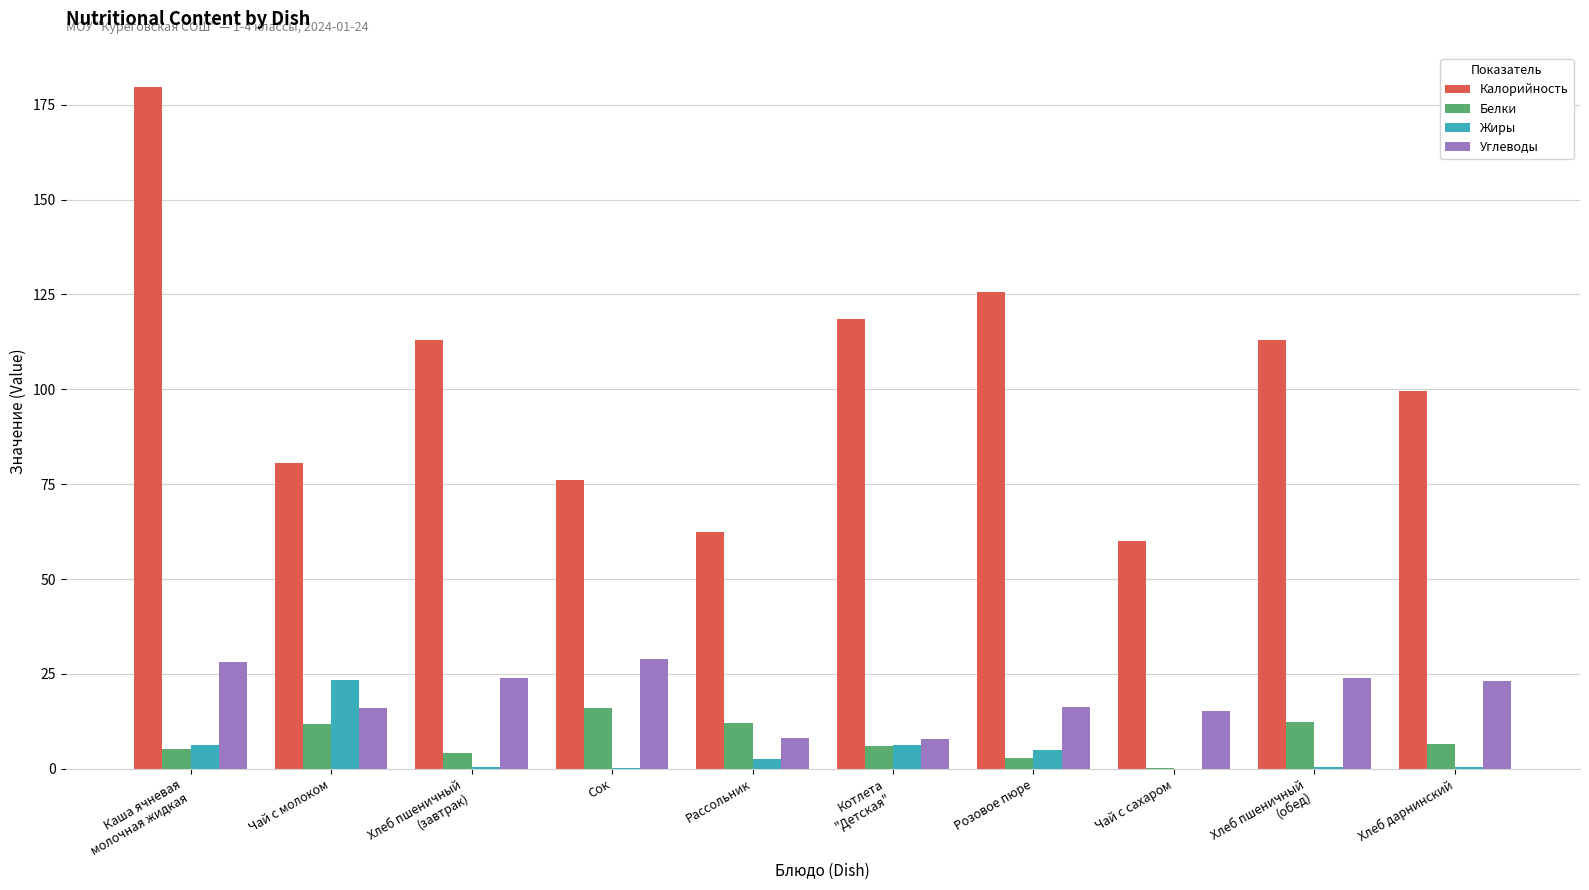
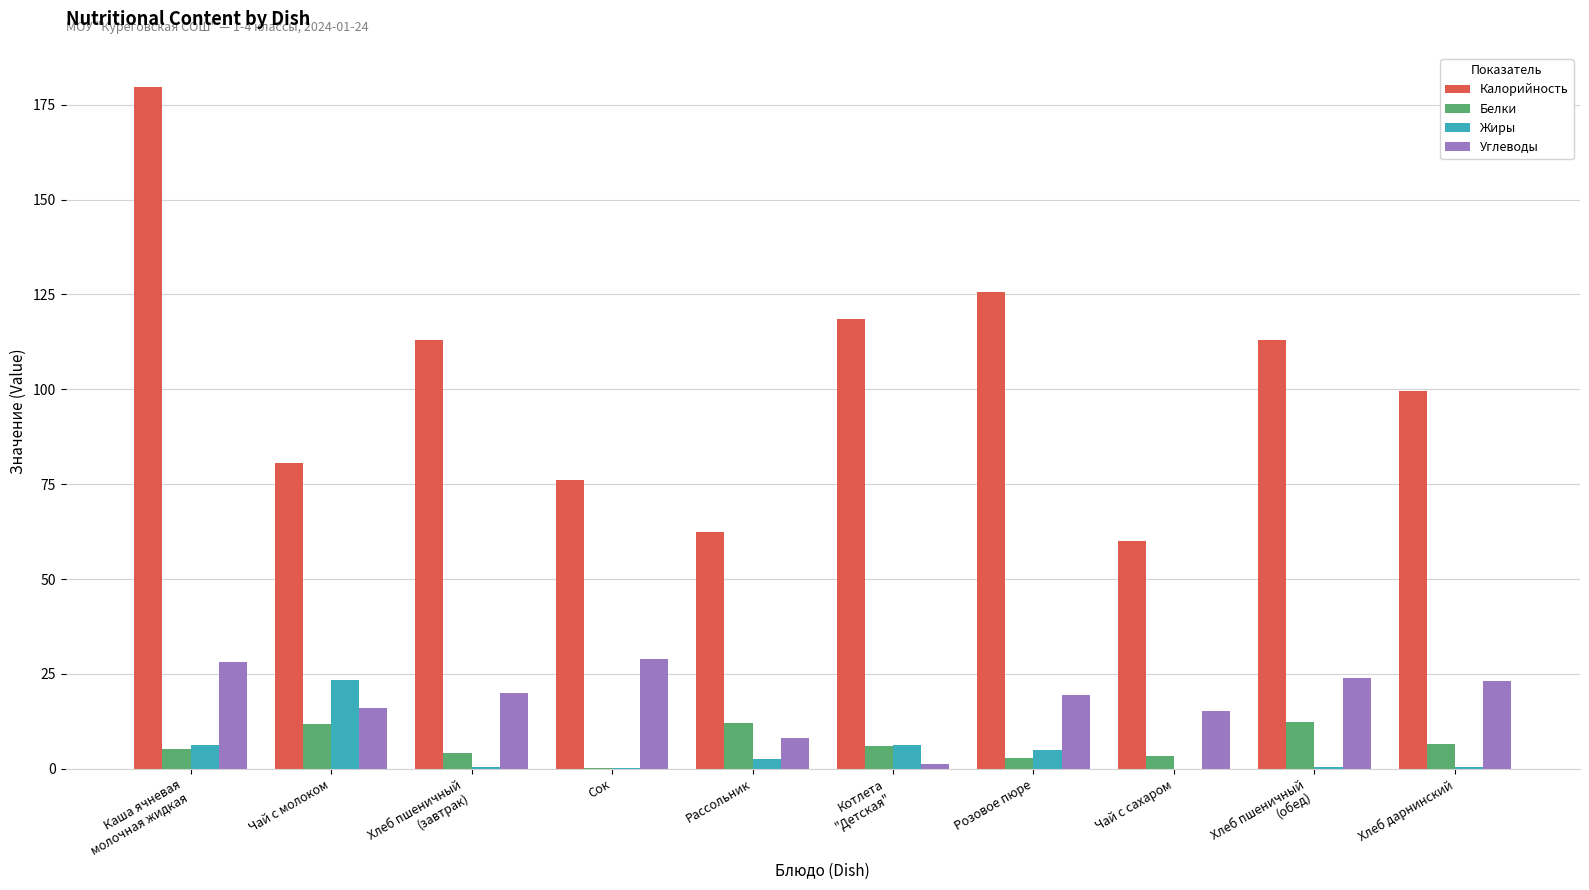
Углеводы, Хлеб пшеничный (завтрак): 24 -> 20
Белки, Сок: 16 -> 0
Углеводы, Котлета "Детская": 8 -> 1
Углеводы, Розовое пюре: 16 -> 19
Белки, Чай с сахаром: 0 -> 3
